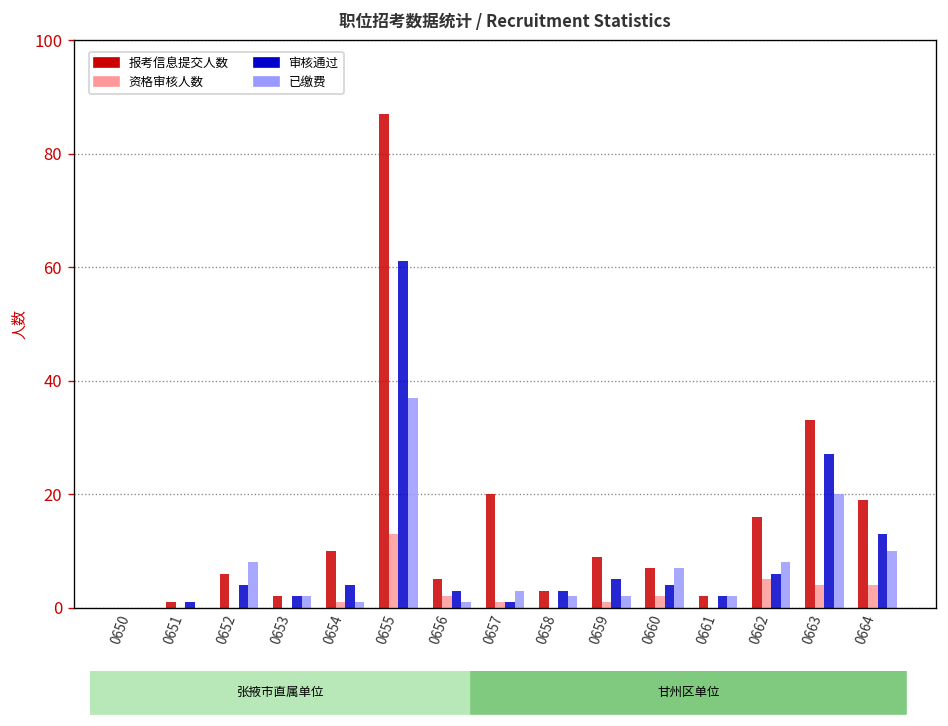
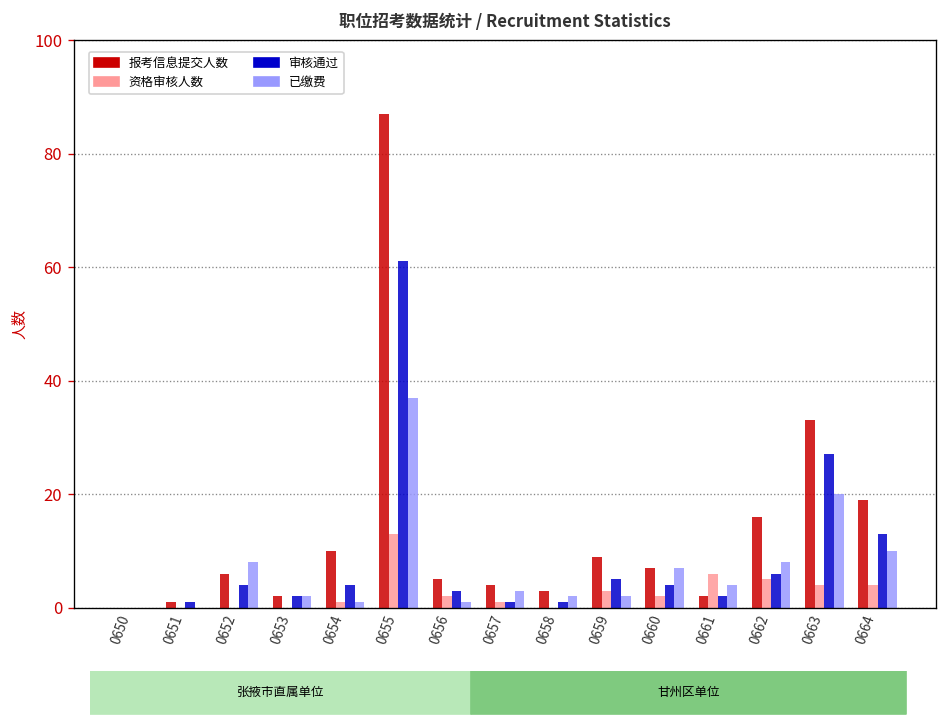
报考信息提交人数, 0657: 20 -> 4
审核通过, 0658: 3 -> 1
资格审核人数, 0659: 1 -> 3
资格审核人数, 0661: 0 -> 6
已缴费, 0661: 2 -> 4
